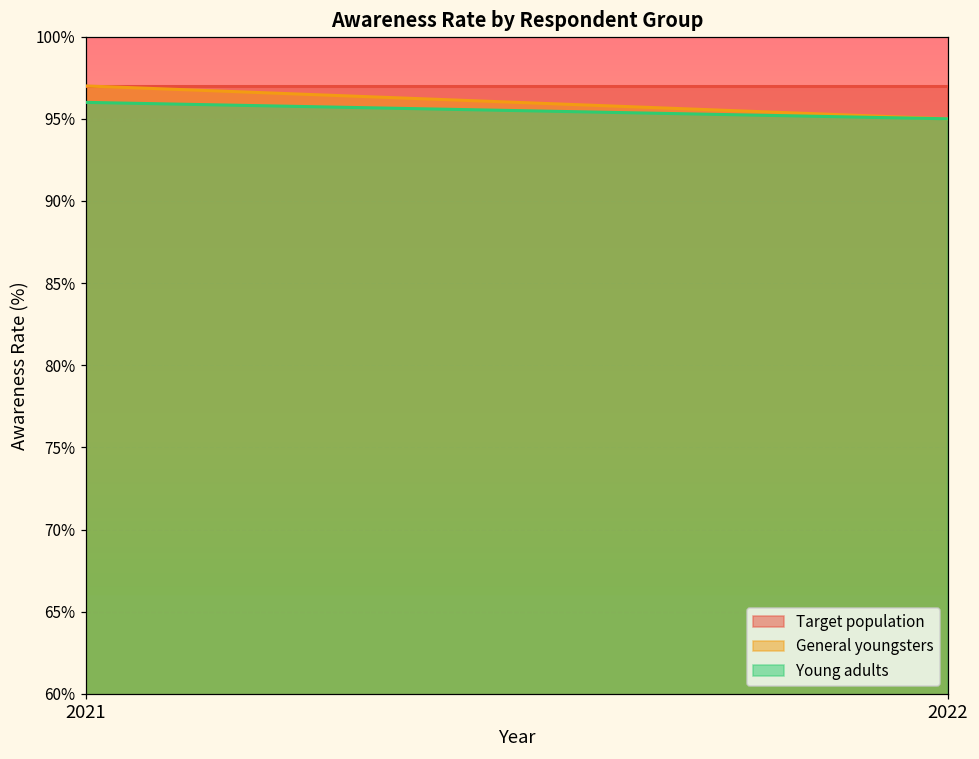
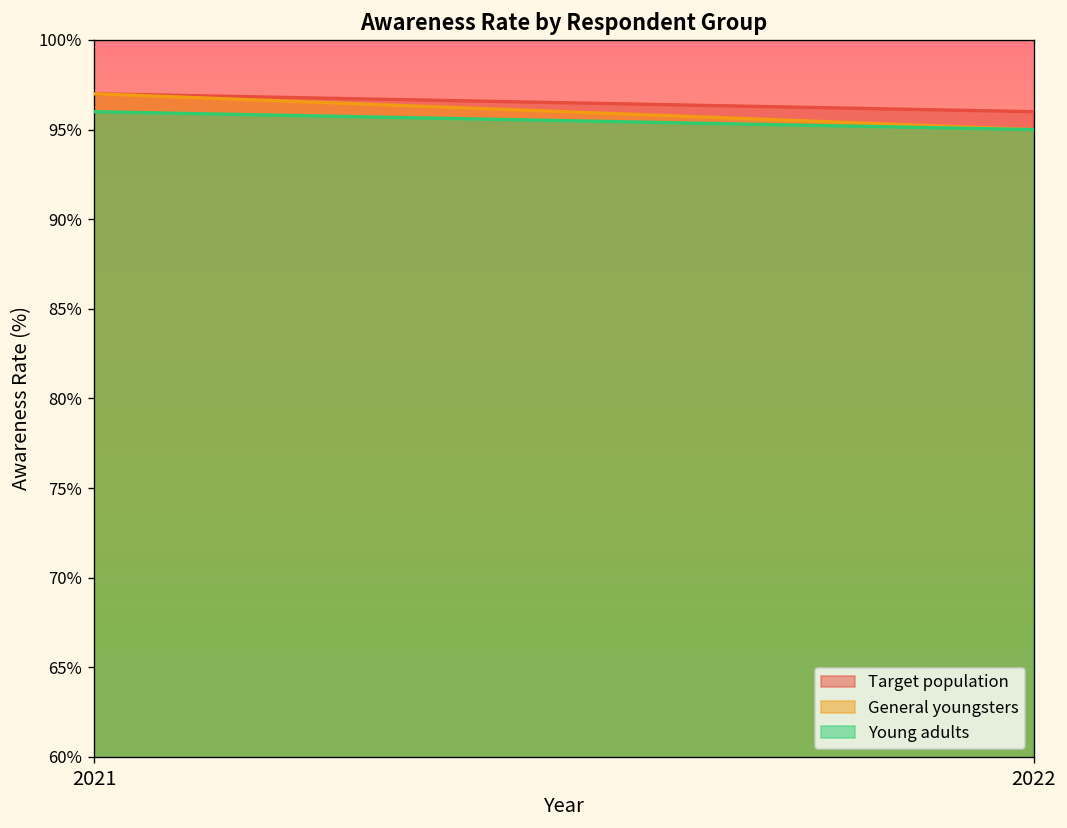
Target population, 2022: 97% -> 96%
